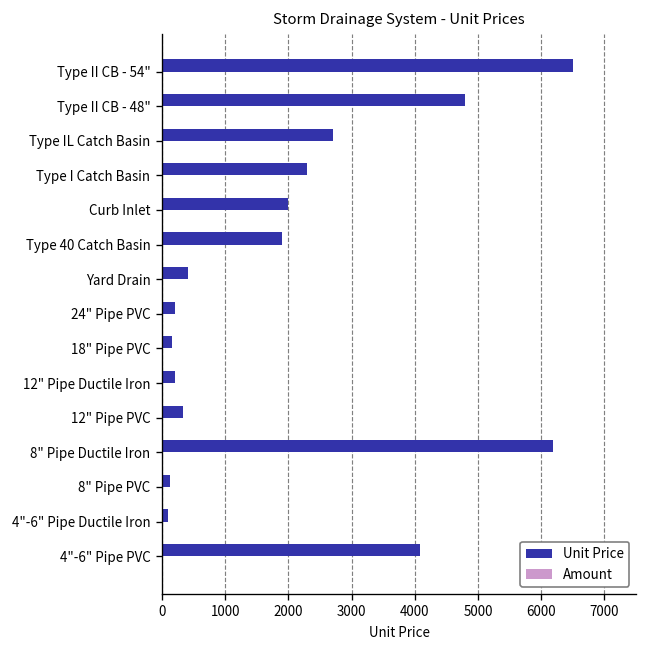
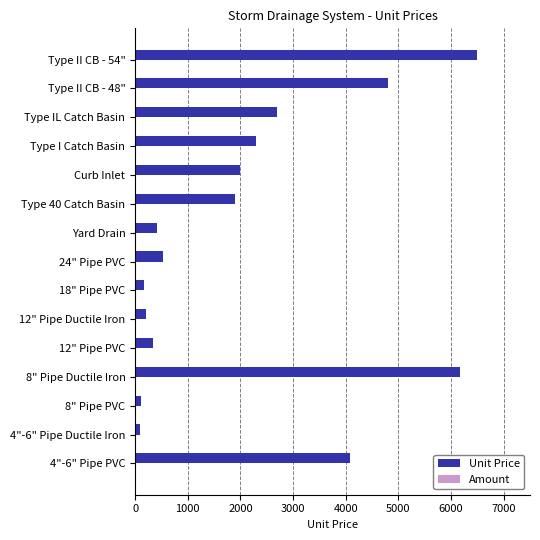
Unit Price, 24" Pipe PVC: 200 -> 500
